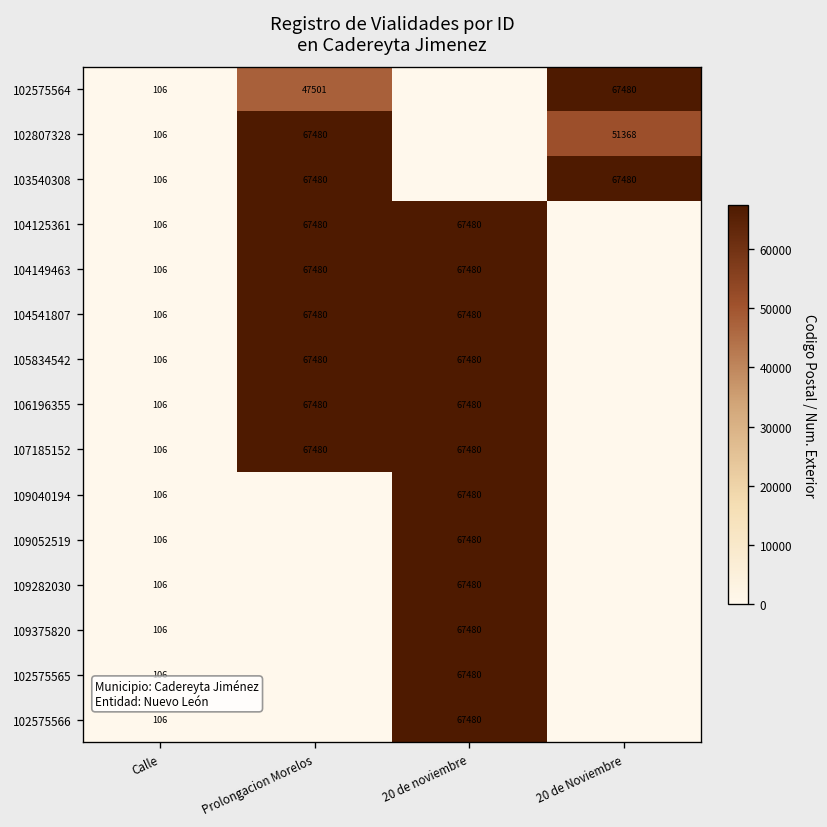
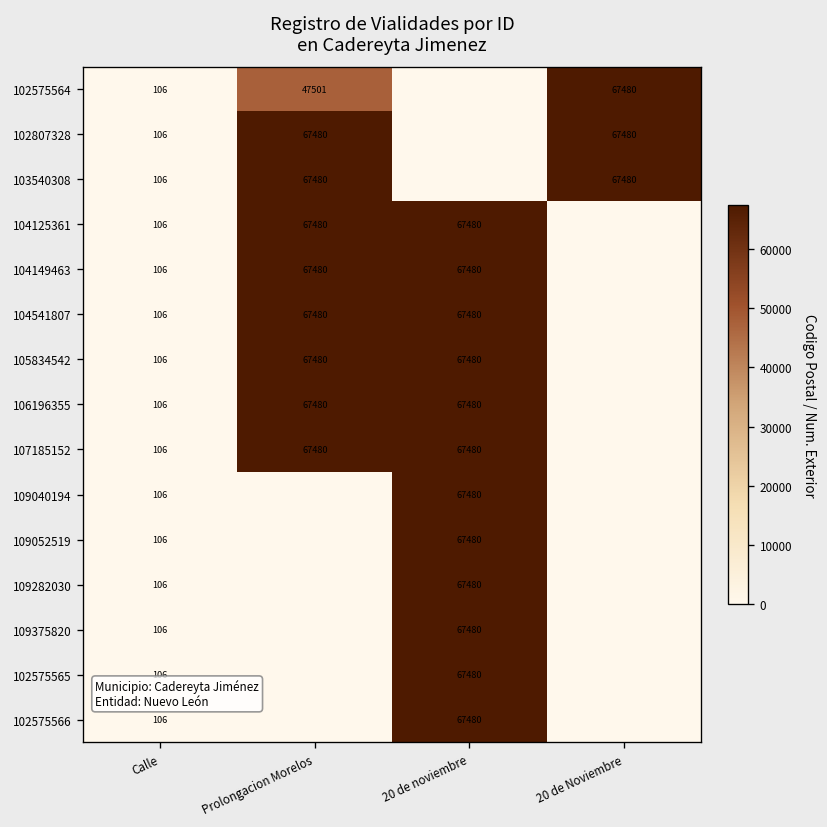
102807328, 20 de Noviembre: 51368 -> 67480
